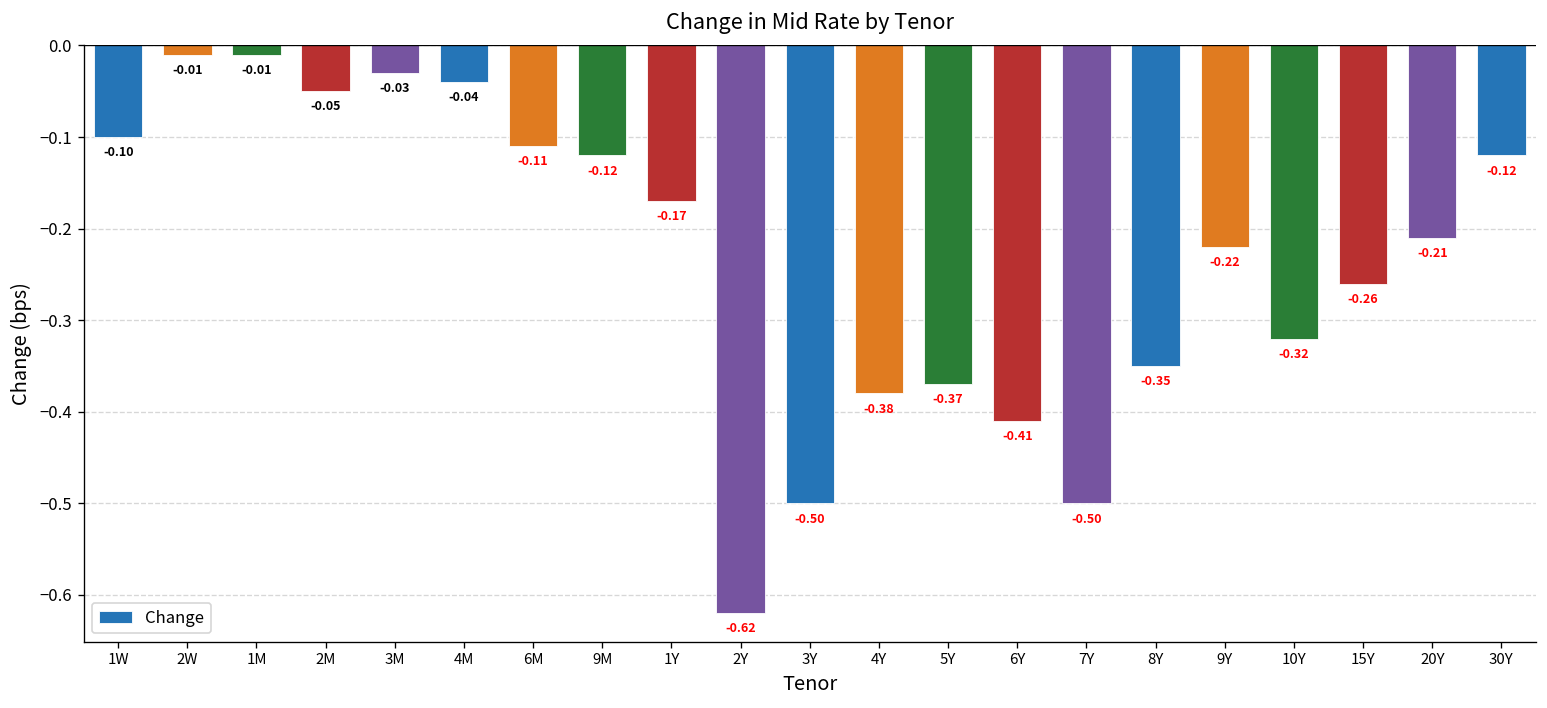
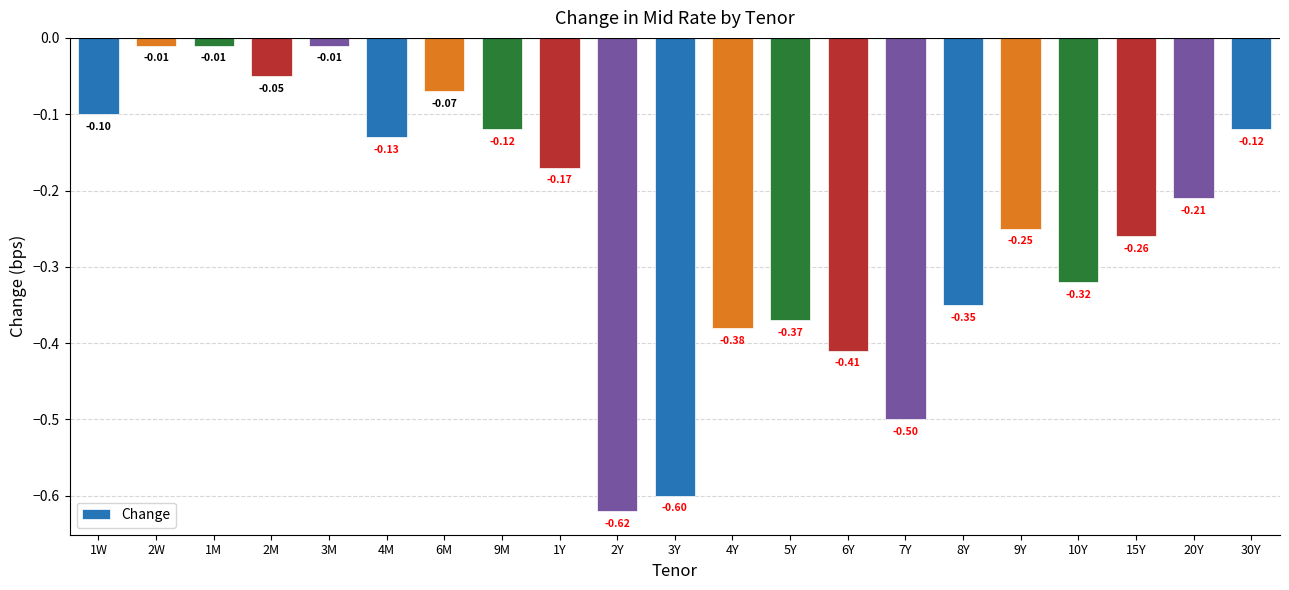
3M: -0.03 -> -0.01
4M: -0.04 -> -0.13
6M: -0.11 -> -0.07
3Y: -0.50 -> -0.60
9Y: -0.22 -> -0.25
